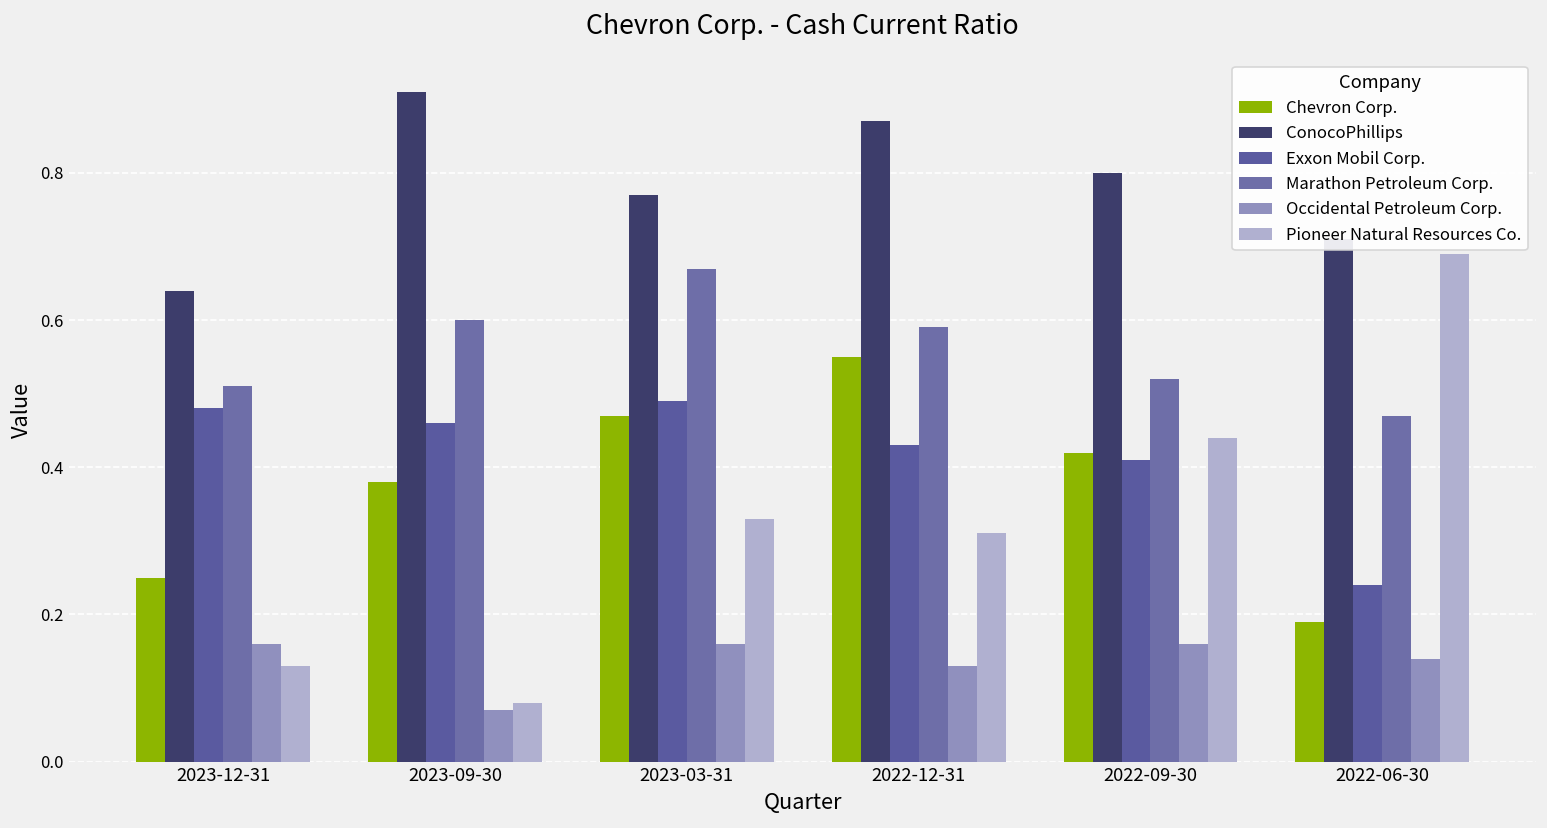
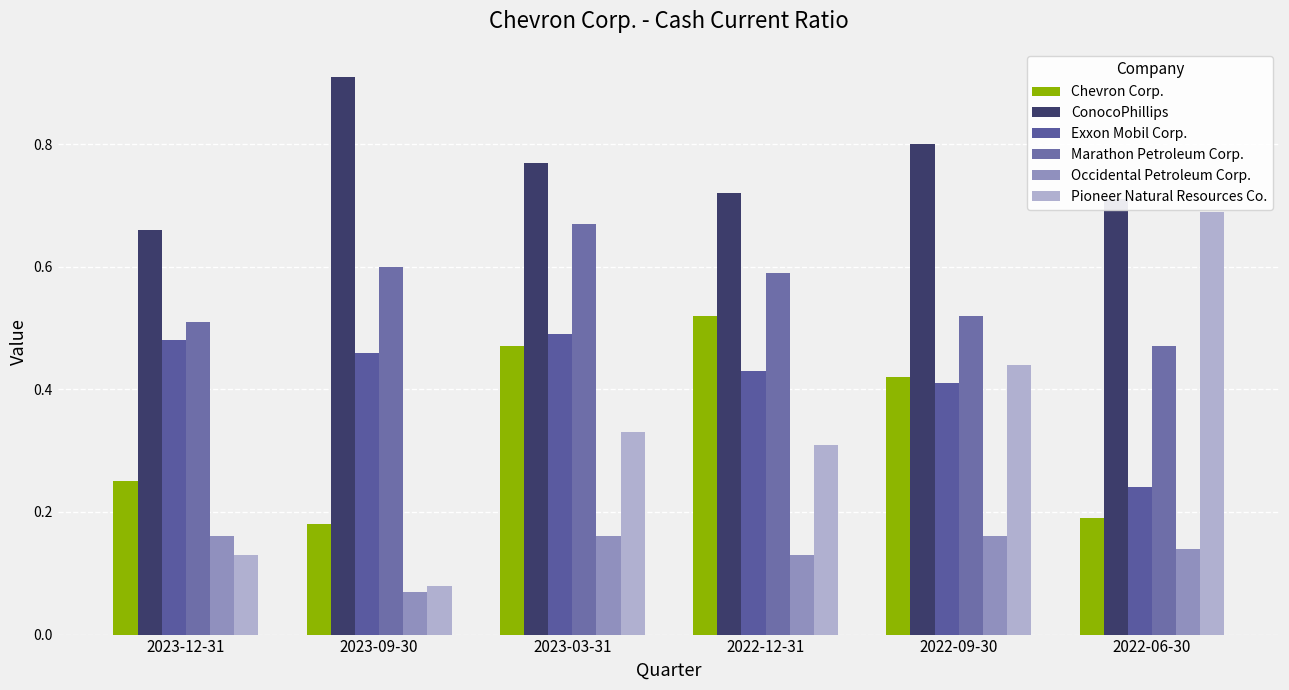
ConocoPhillips, 2023-12-31: 0.64 -> 0.66
Chevron Corp., 2023-09-30: 0.38 -> 0.18
Chevron Corp., 2022-12-31: 0.55 -> 0.52
ConocoPhillips, 2022-12-31: 0.87 -> 0.72
